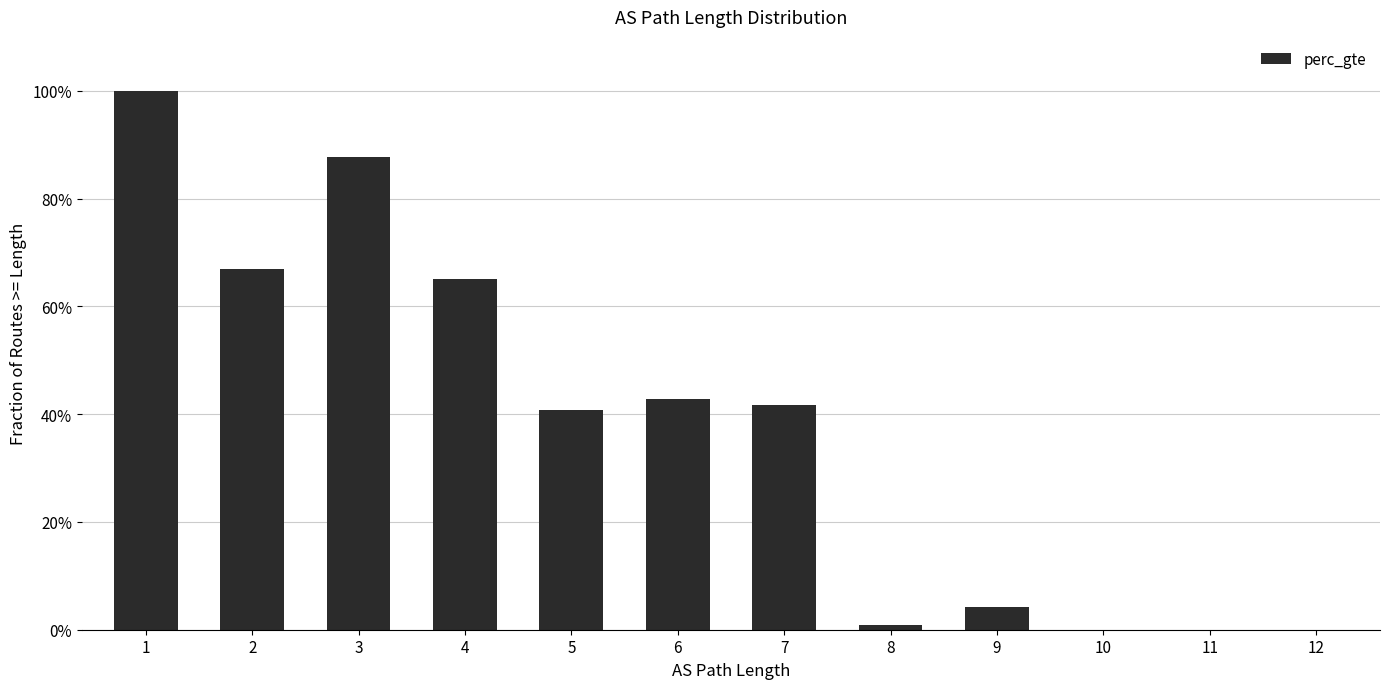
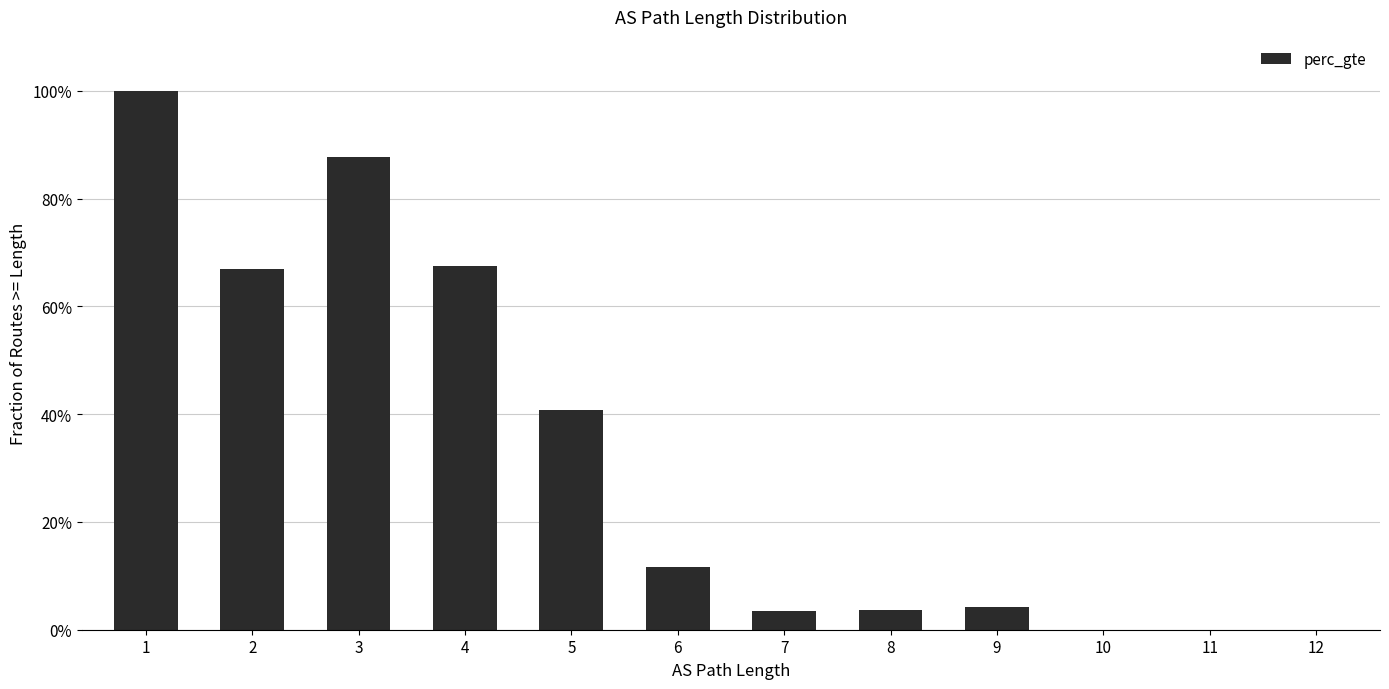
4: 65% -> 68%
6: 43% -> 12%
7: 42% -> 3%
8: 1% -> 4%
